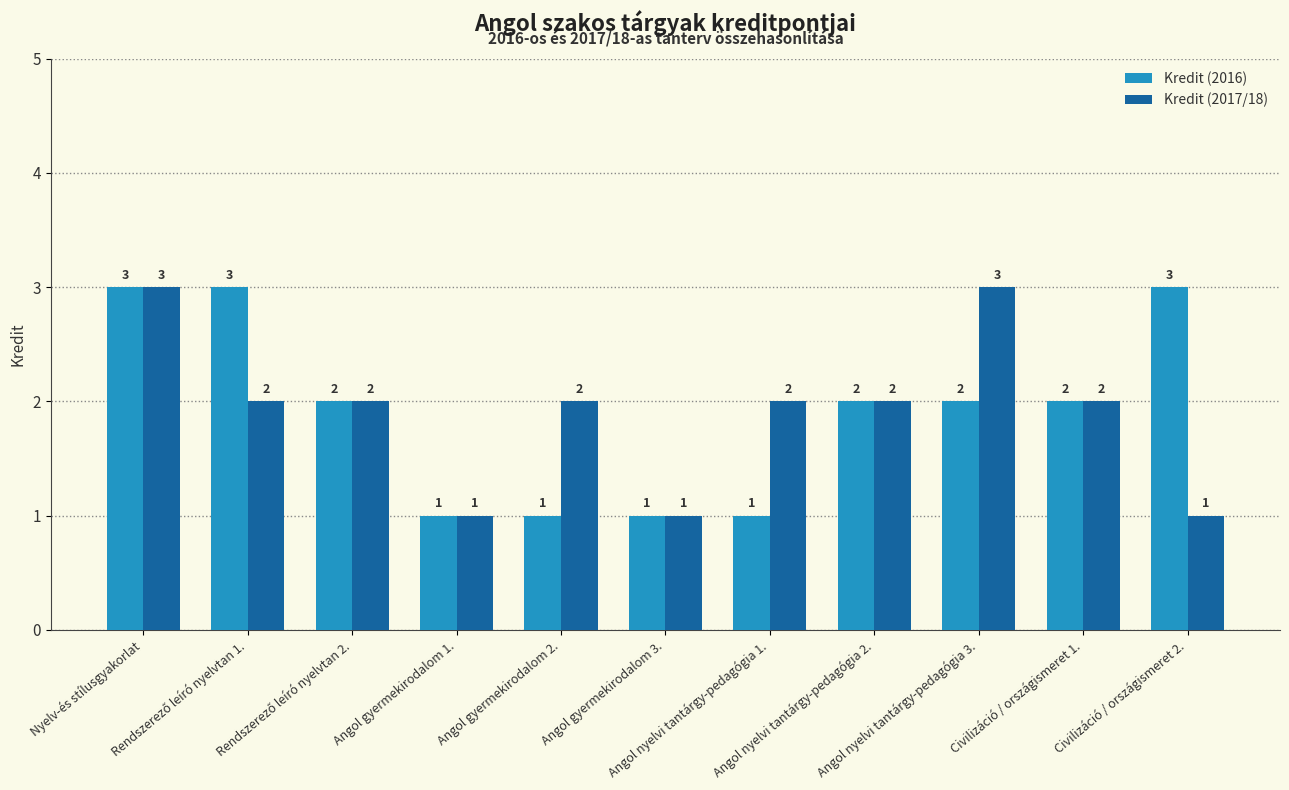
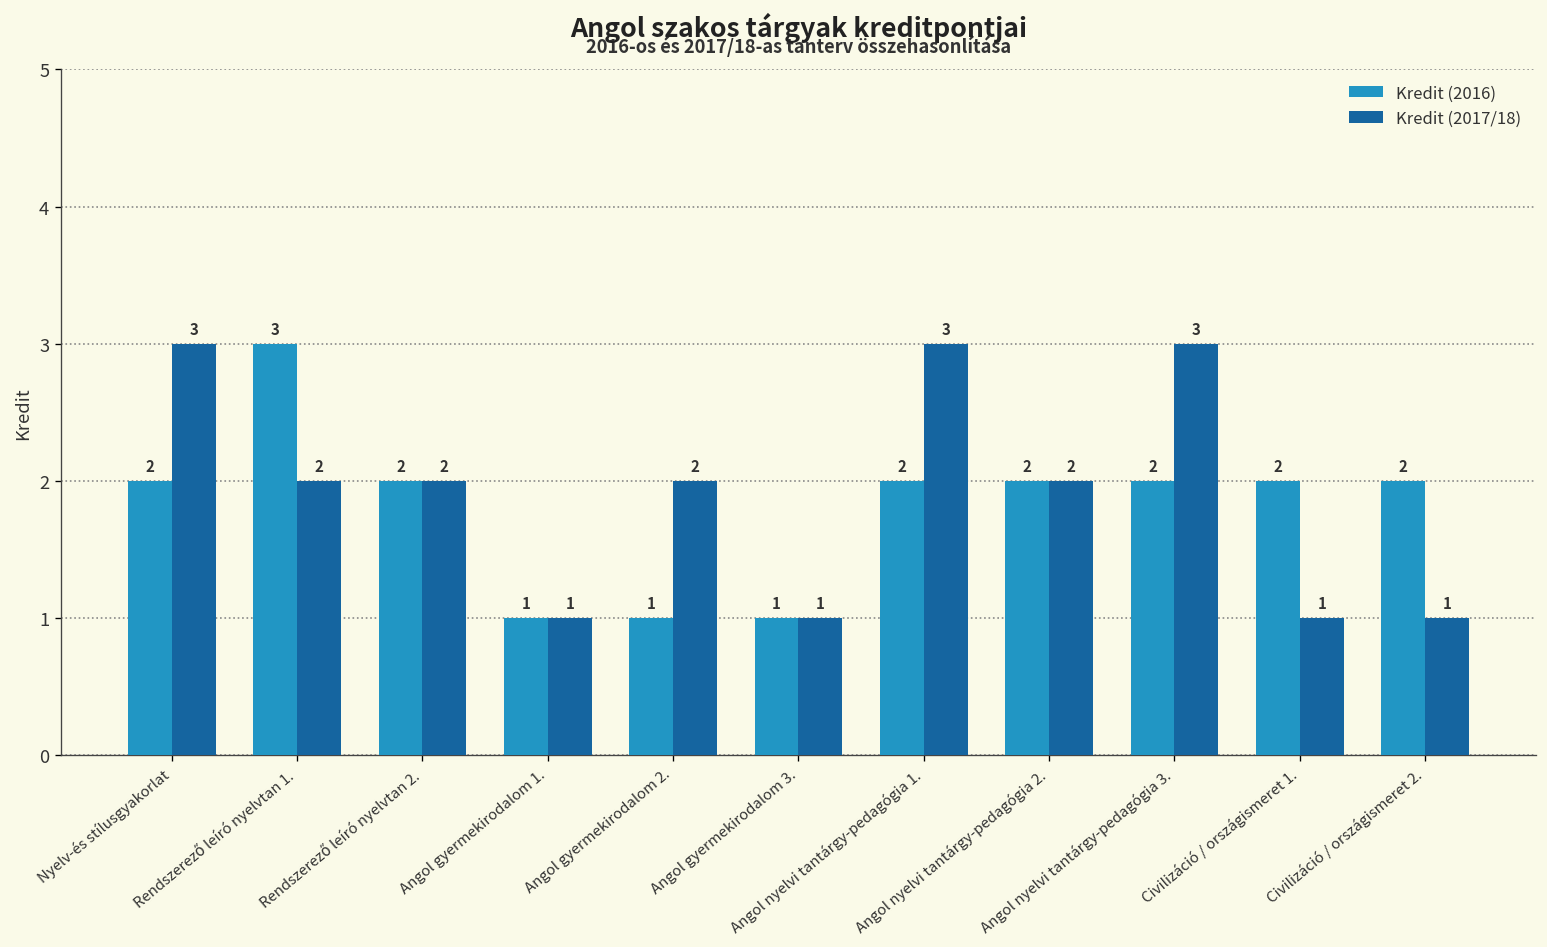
Kredit (2016), Nyelv-és stílusgyakorlat: 3 -> 2
Kredit (2016), Angol nyelvi tantárgy-pedagógia 1.: 1 -> 2
Kredit (2017/18), Angol nyelvi tantárgy-pedagógia 1.: 2 -> 3
Kredit (2017/18), Civilizáció / országismeret 1.: 2 -> 1
Kredit (2016), Civilizáció / országismeret 2.: 3 -> 2
